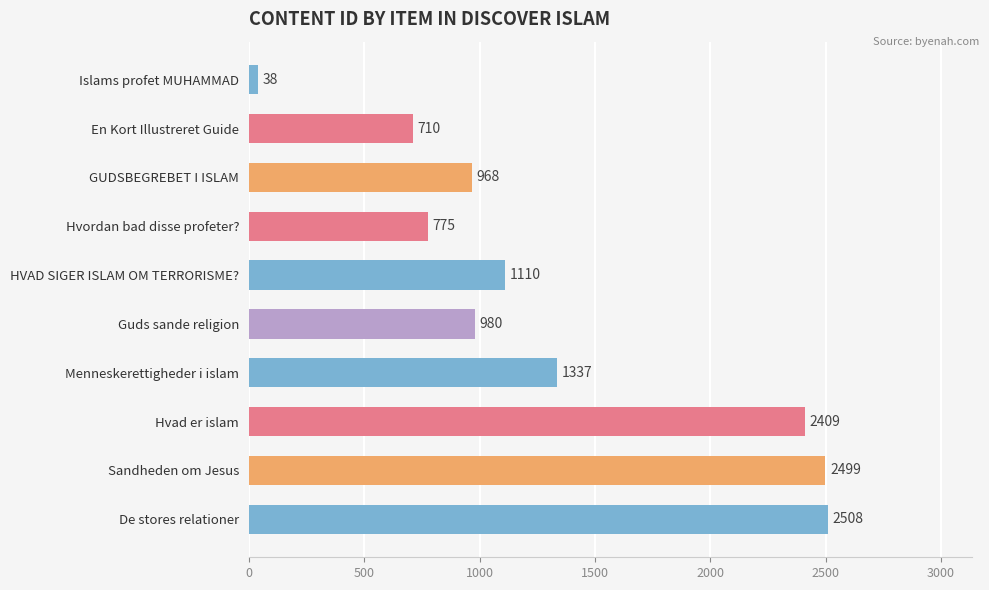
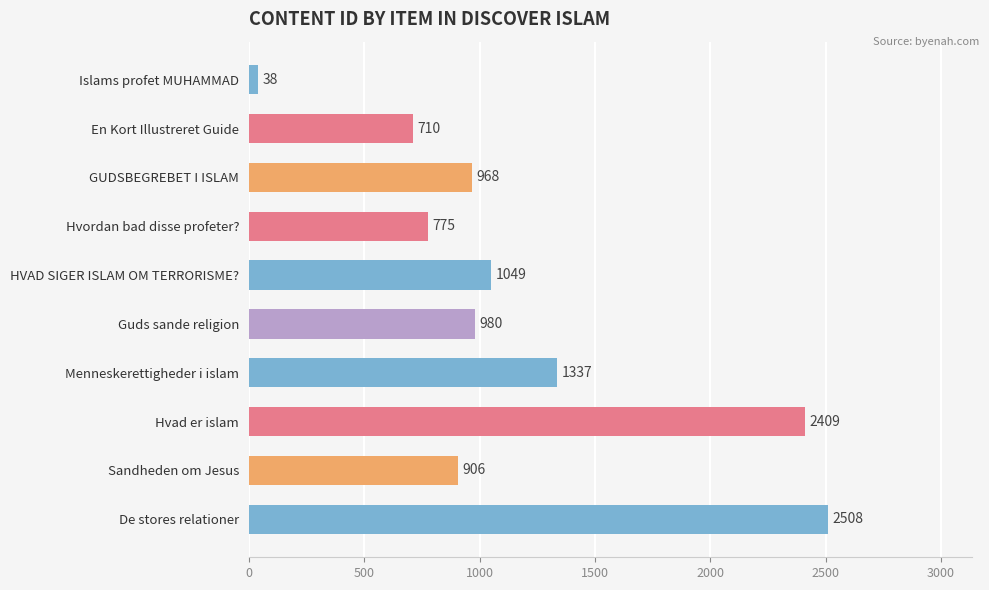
HVAD SIGER ISLAM OM TERRORISME?: 1110 -> 1049
Sandheden om Jesus: 2499 -> 906
